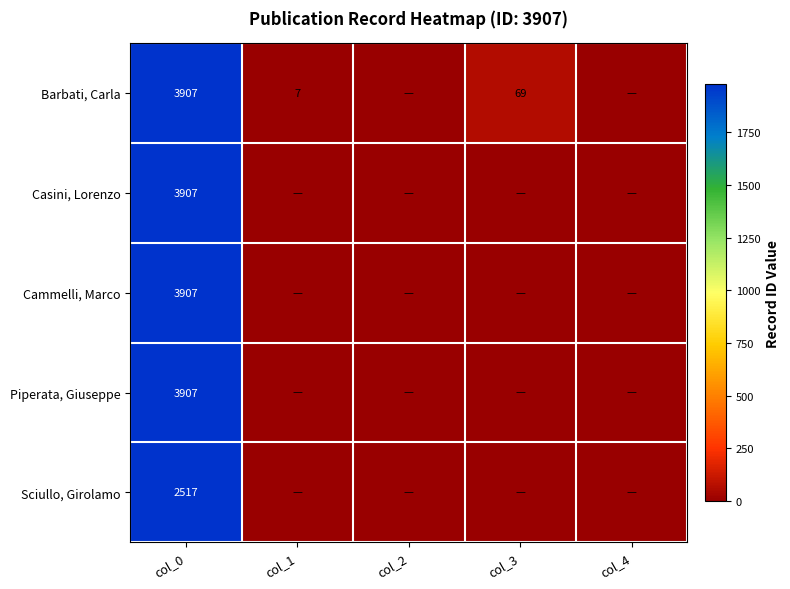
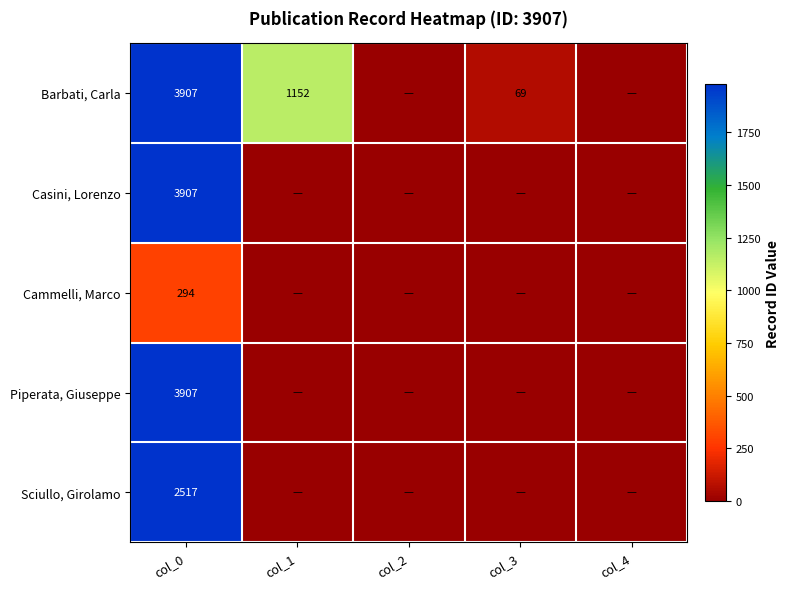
Barbati, Carla, col_1: 7 -> 1152
Cammelli, Marco, col_0: 3907 -> 294
